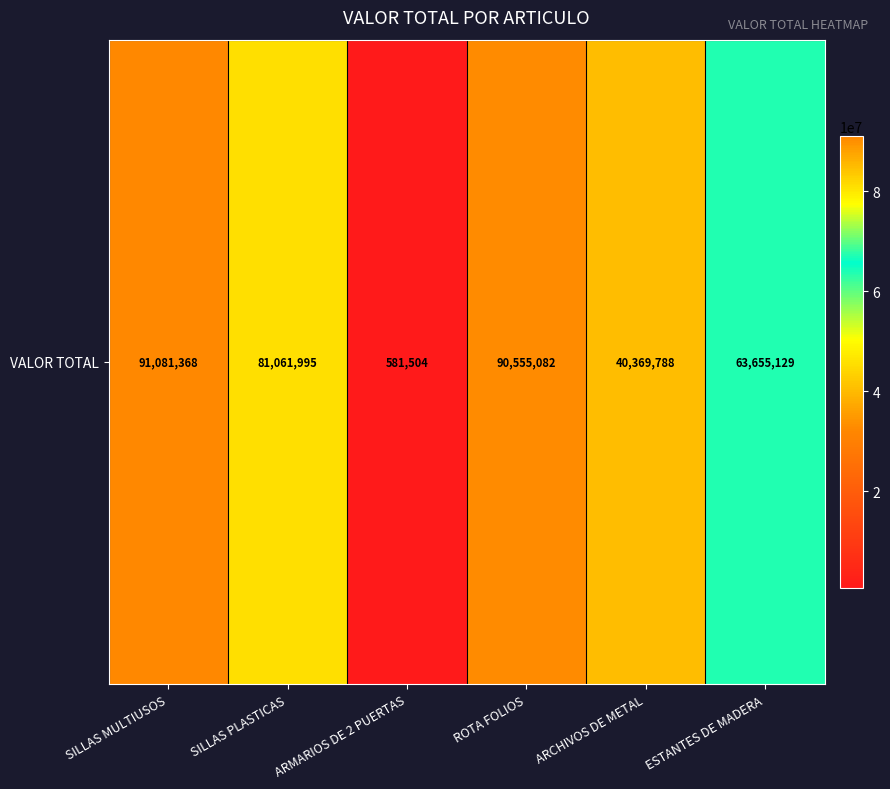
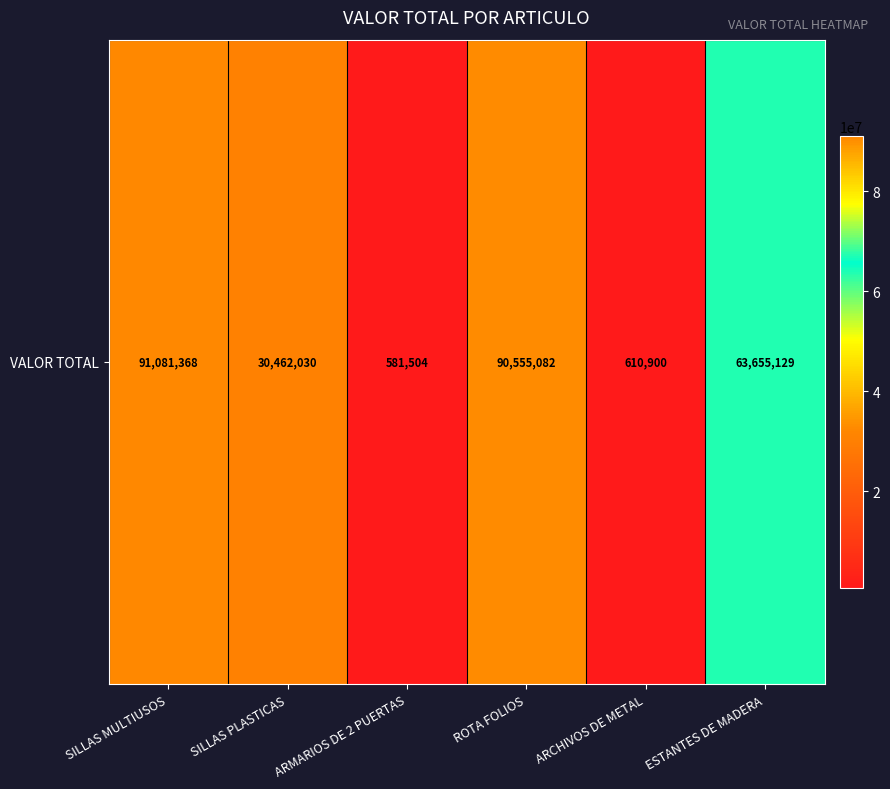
VALOR TOTAL, SILLAS PLASTICAS: 81,061,995 -> 30,462,030
VALOR TOTAL, ARCHIVOS DE METAL: 40,369,788 -> 610,900
